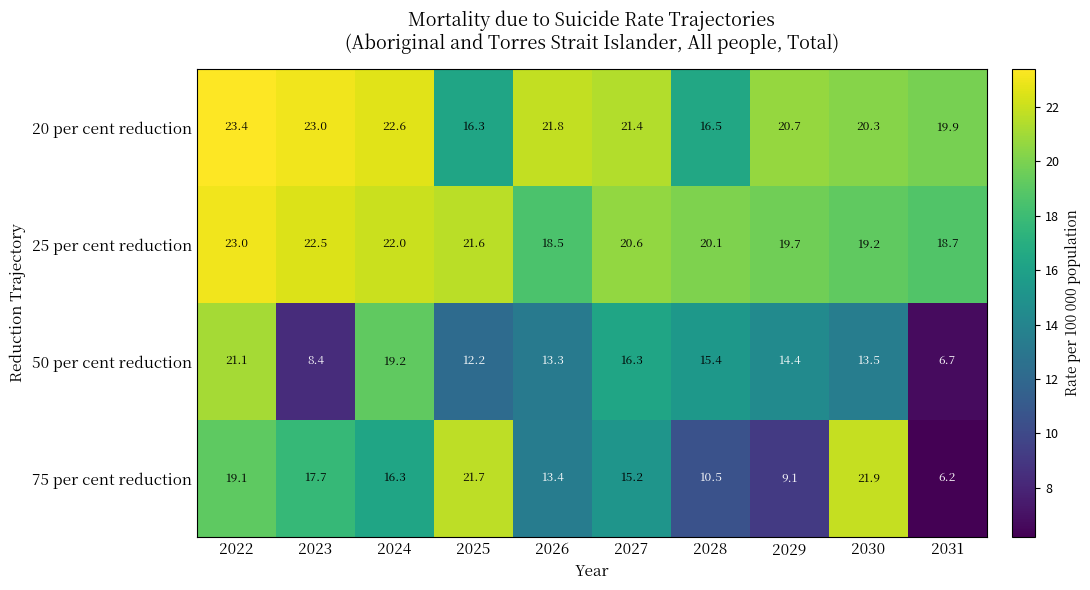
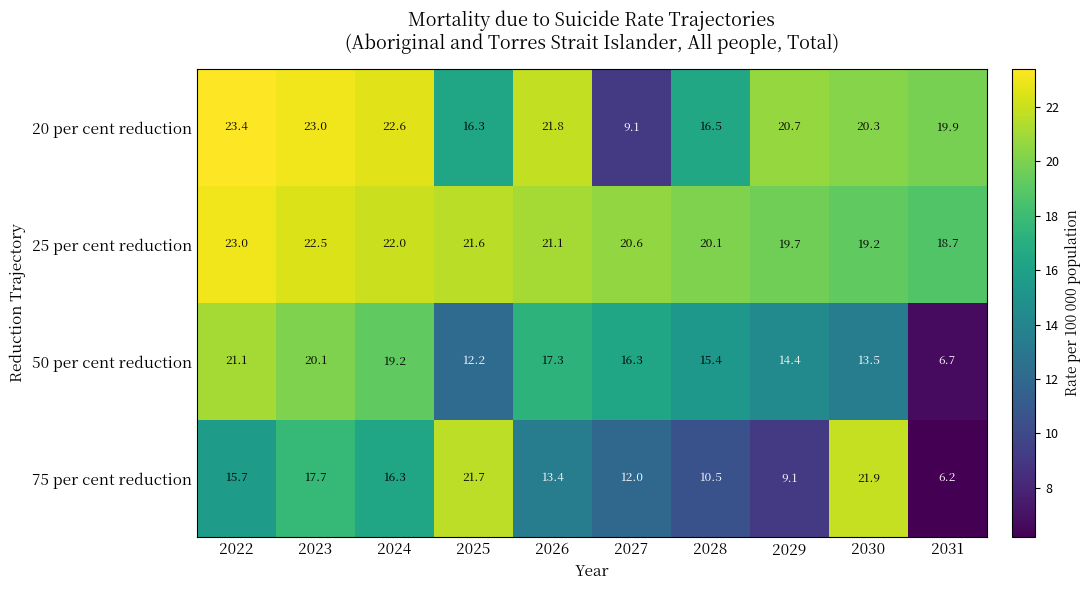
20 per cent reduction, 2027: 21.4 -> 9.1
25 per cent reduction, 2026: 18.5 -> 21.1
50 per cent reduction, 2023: 8.4 -> 20.1
50 per cent reduction, 2026: 13.3 -> 17.3
75 per cent reduction, 2022: 19.1 -> 15.7
75 per cent reduction, 2027: 15.2 -> 12.0
